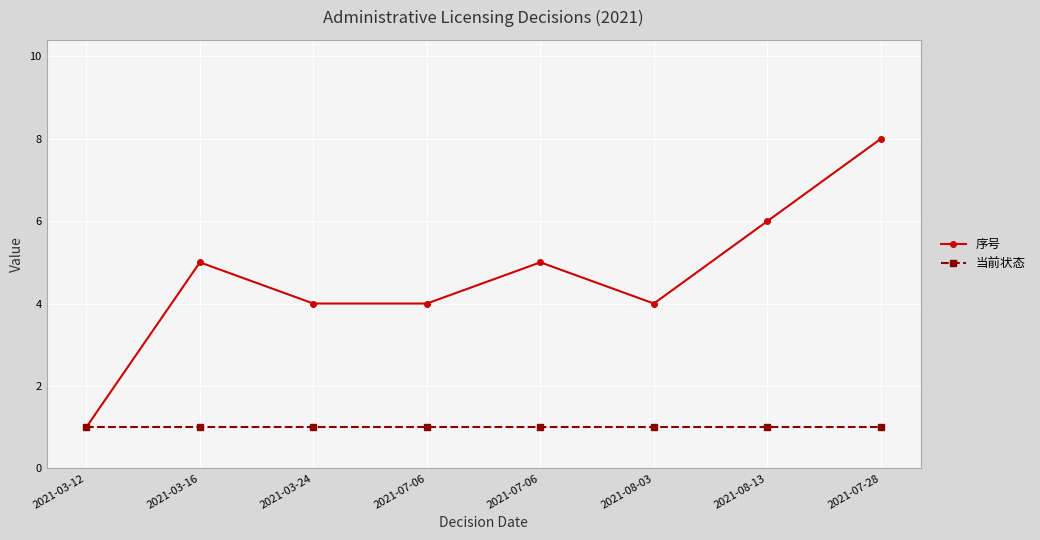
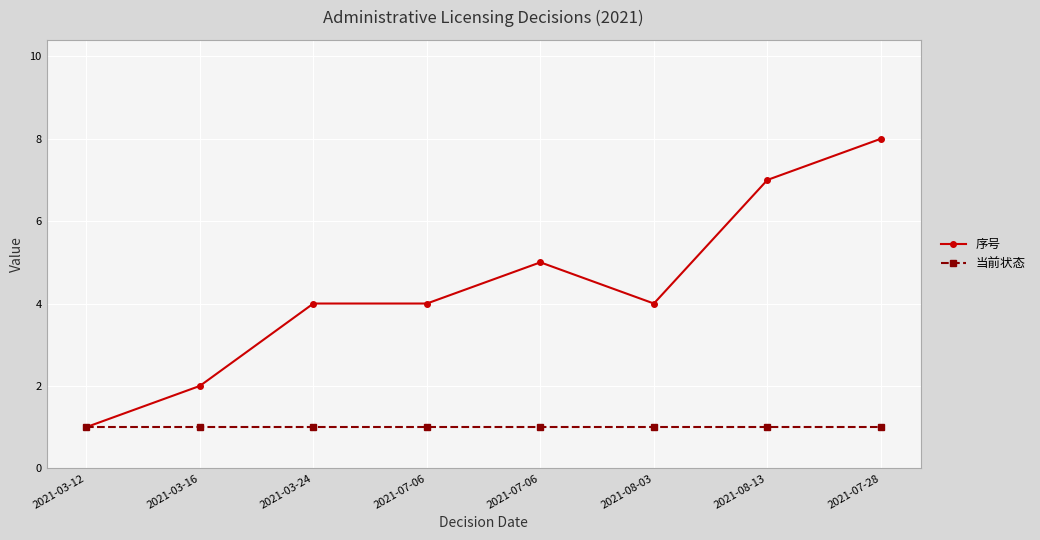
序号, 2021-03-16: 5 -> 2
序号, 2021-08-13: 6 -> 7
